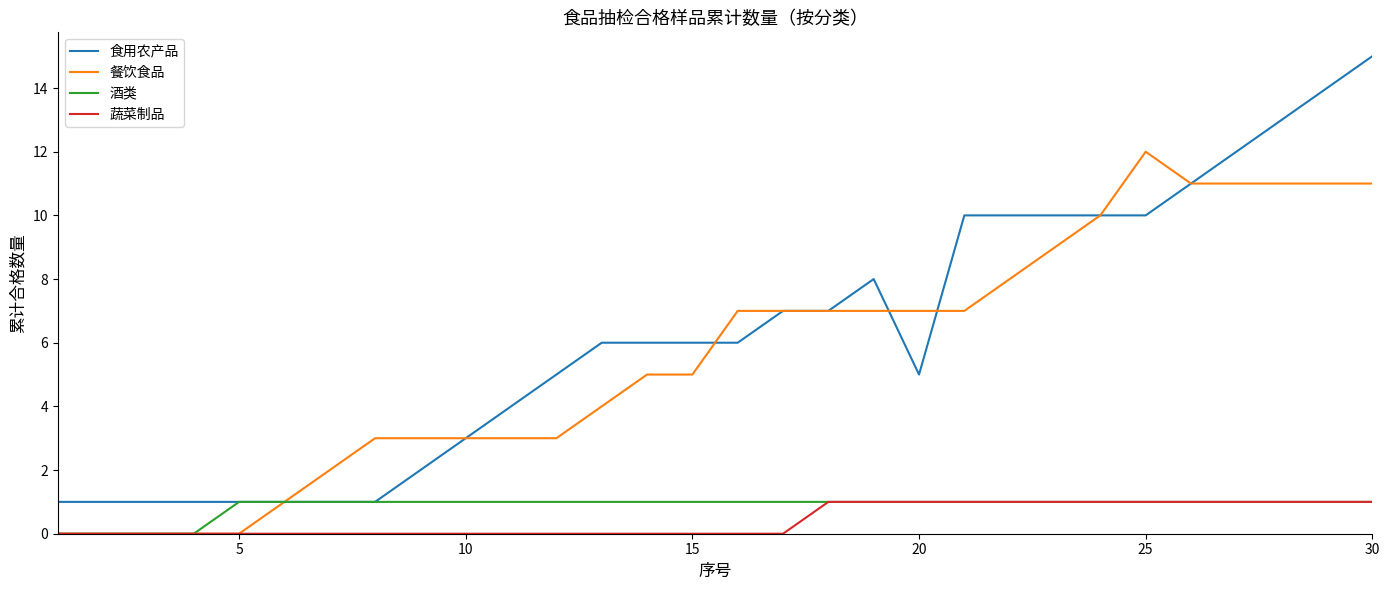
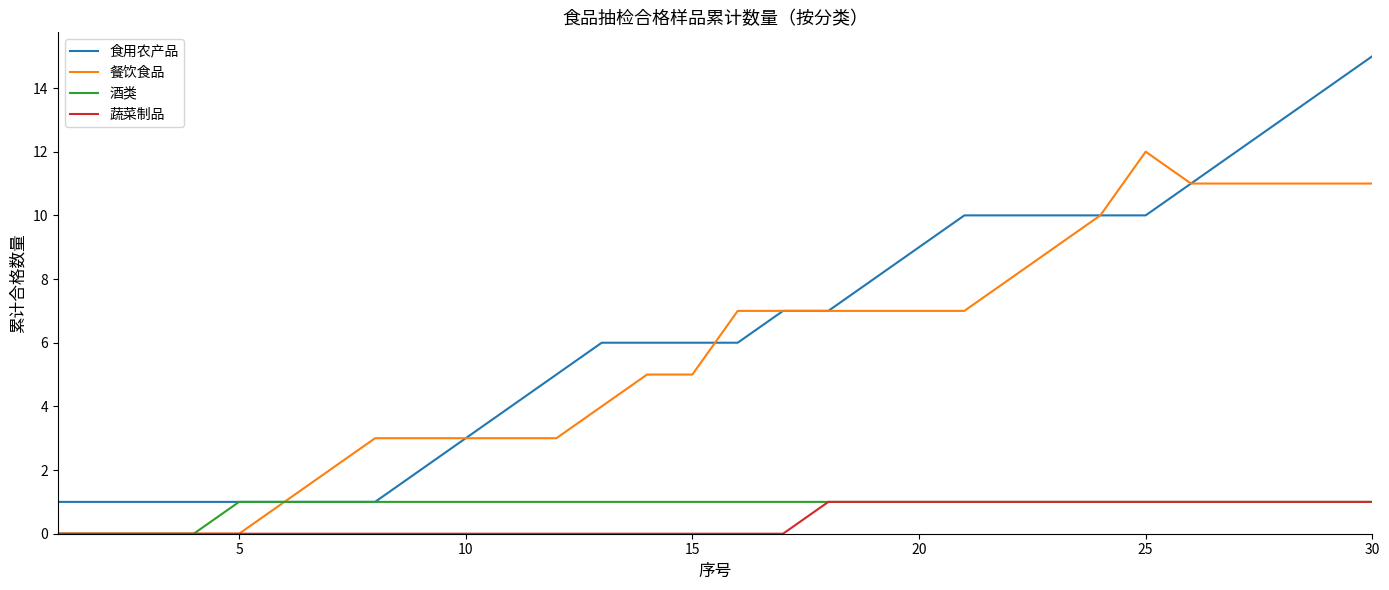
食用农产品, 20: 5 -> 9
